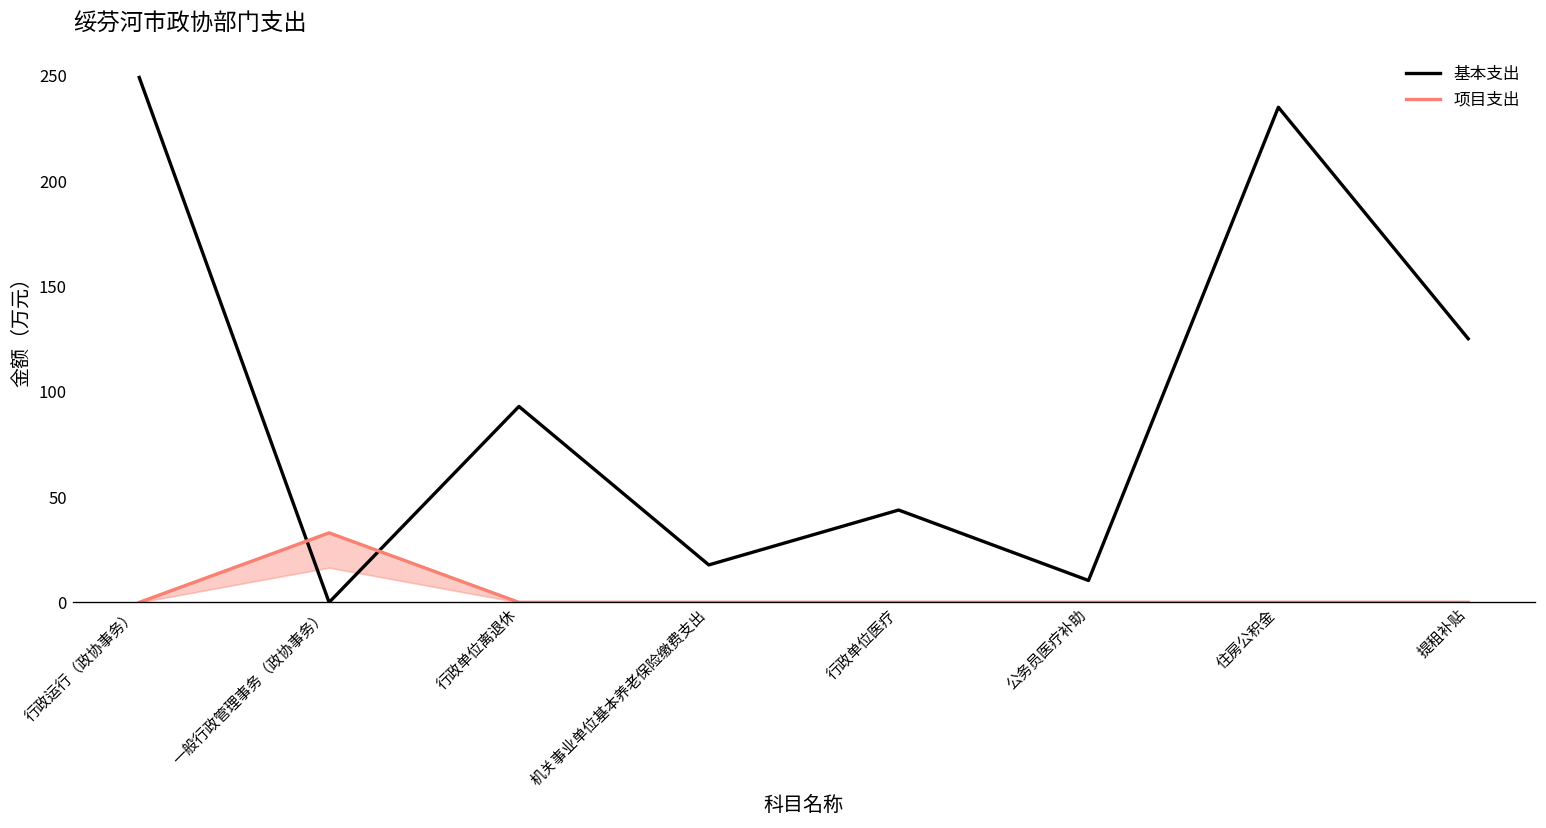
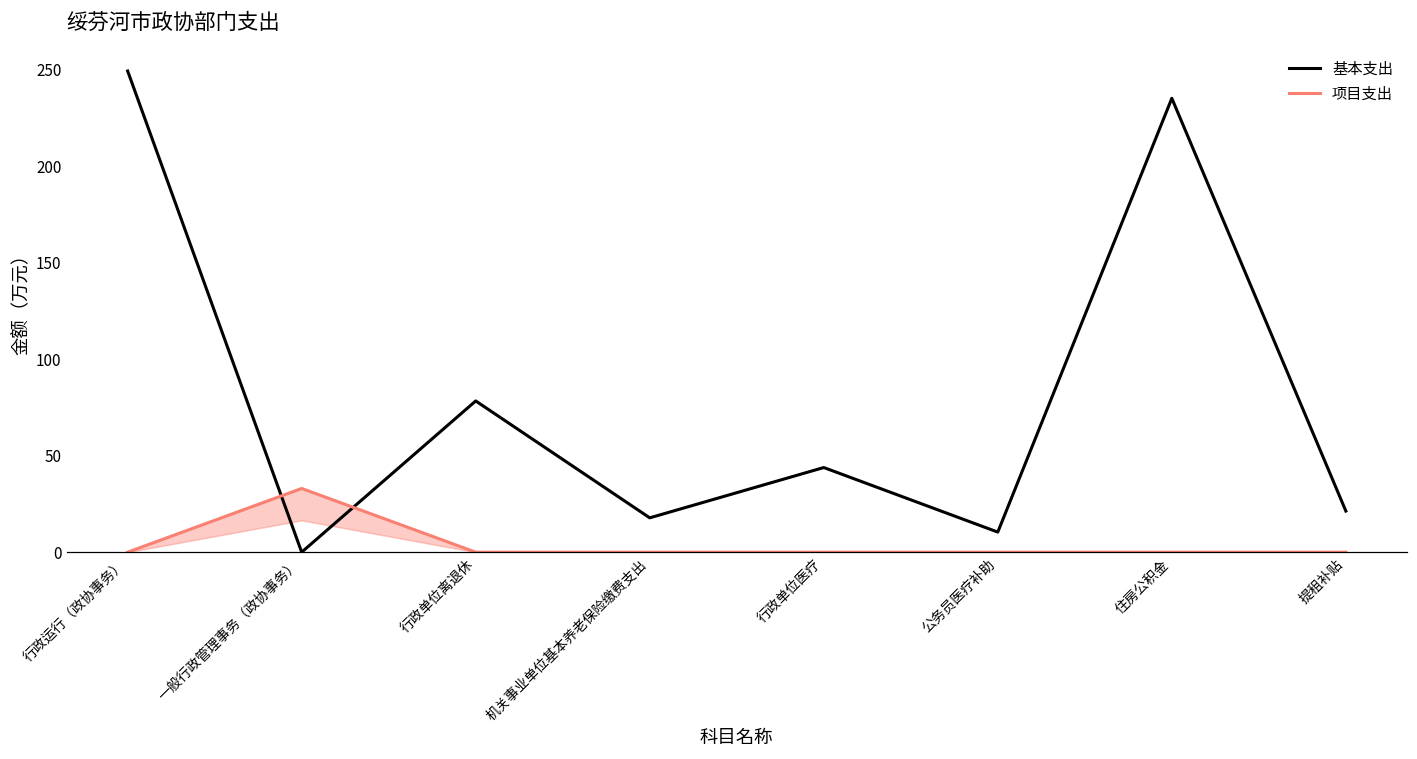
基本支出, 行政单位离退休: 93 -> 78
基本支出, 提租补贴: 125 -> 21
